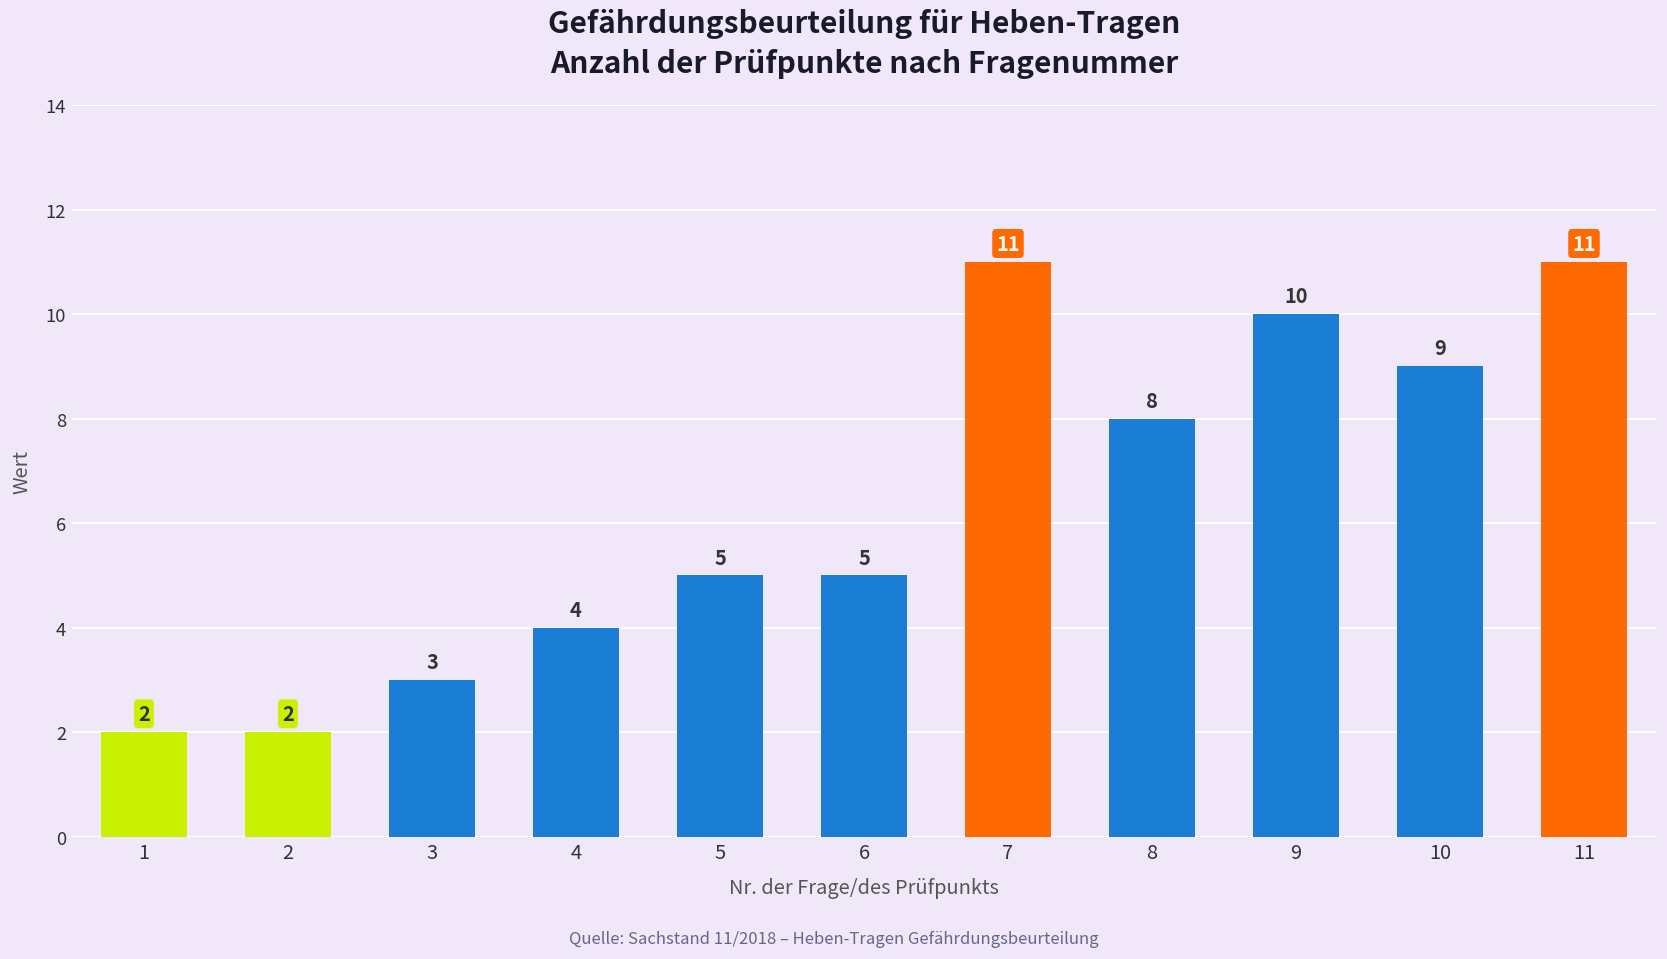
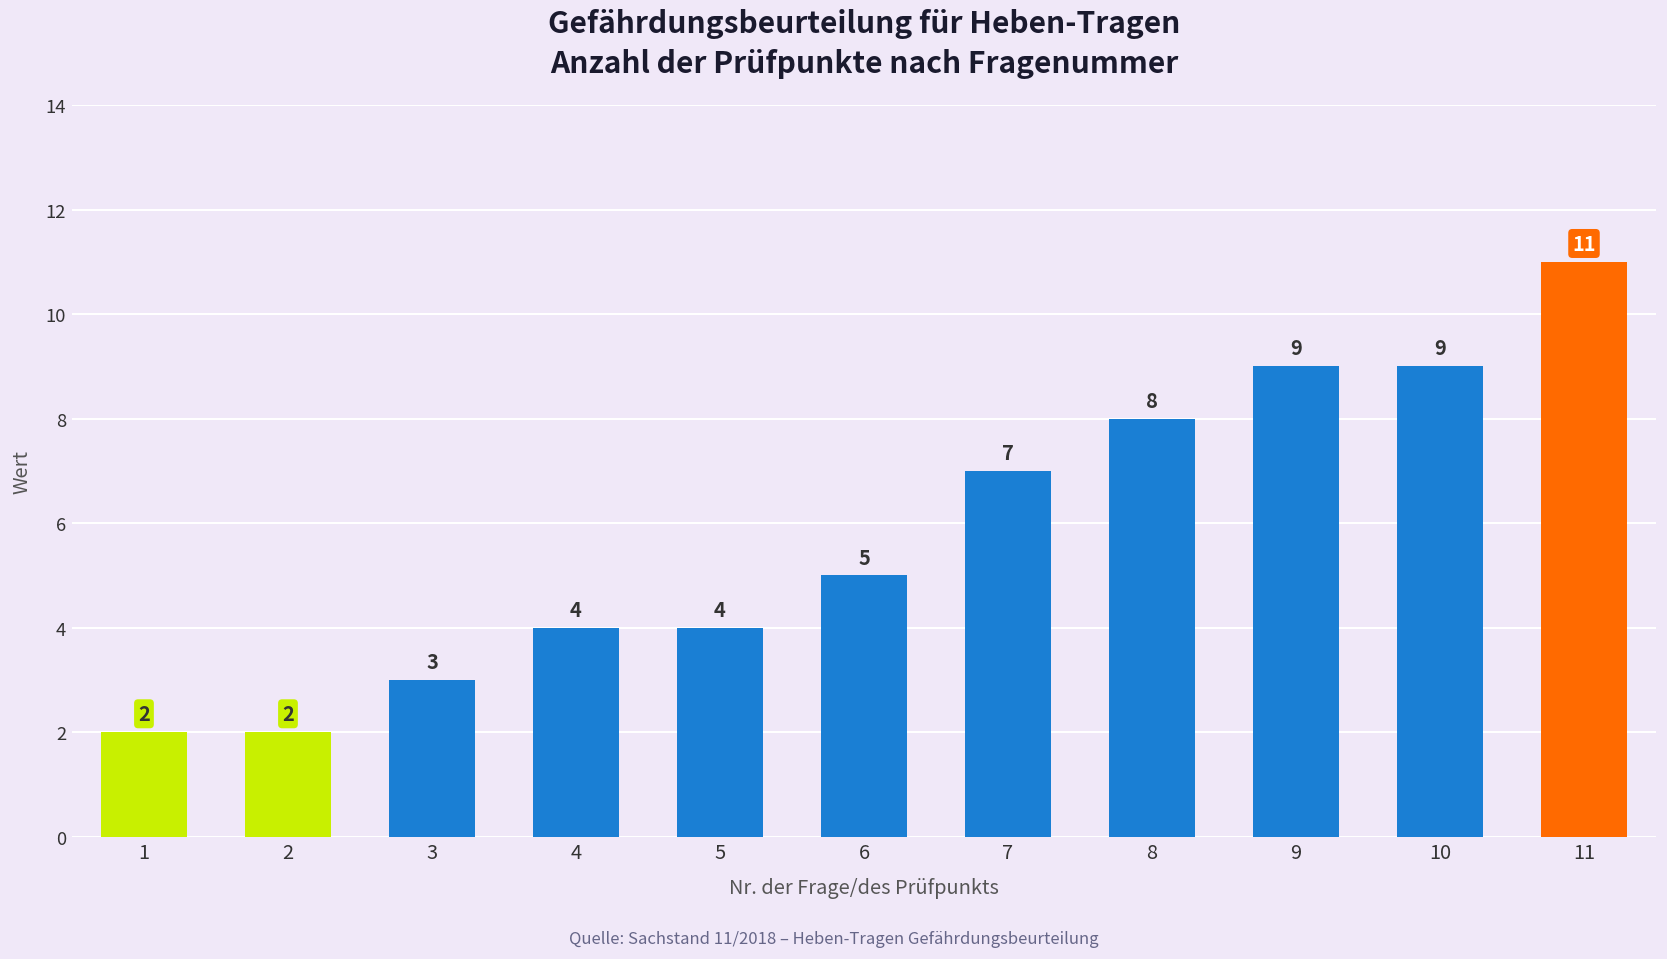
5: 5 -> 4
7: 11 -> 7
9: 10 -> 9
